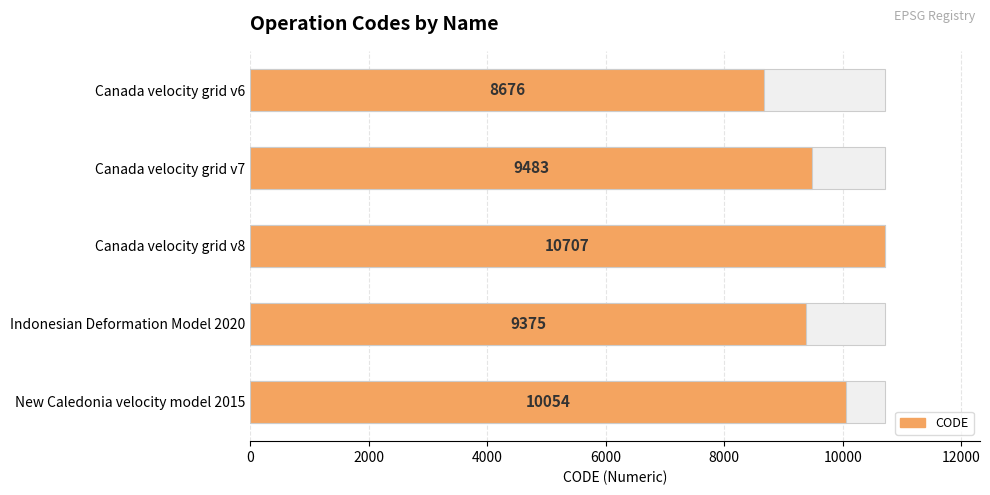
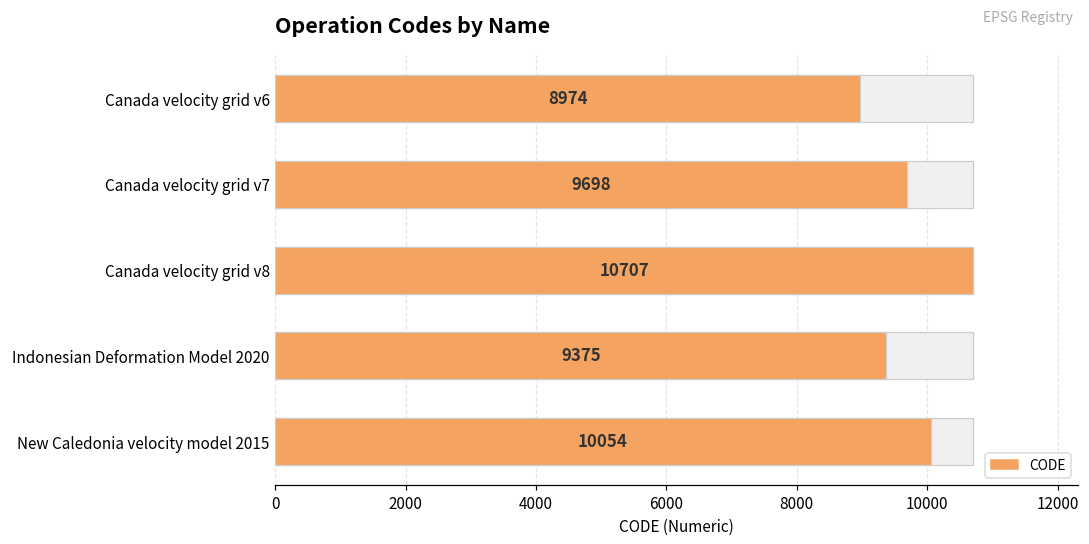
CODE, Canada velocity grid v6: 8676 -> 8974
CODE, Canada velocity grid v7: 9483 -> 9698
